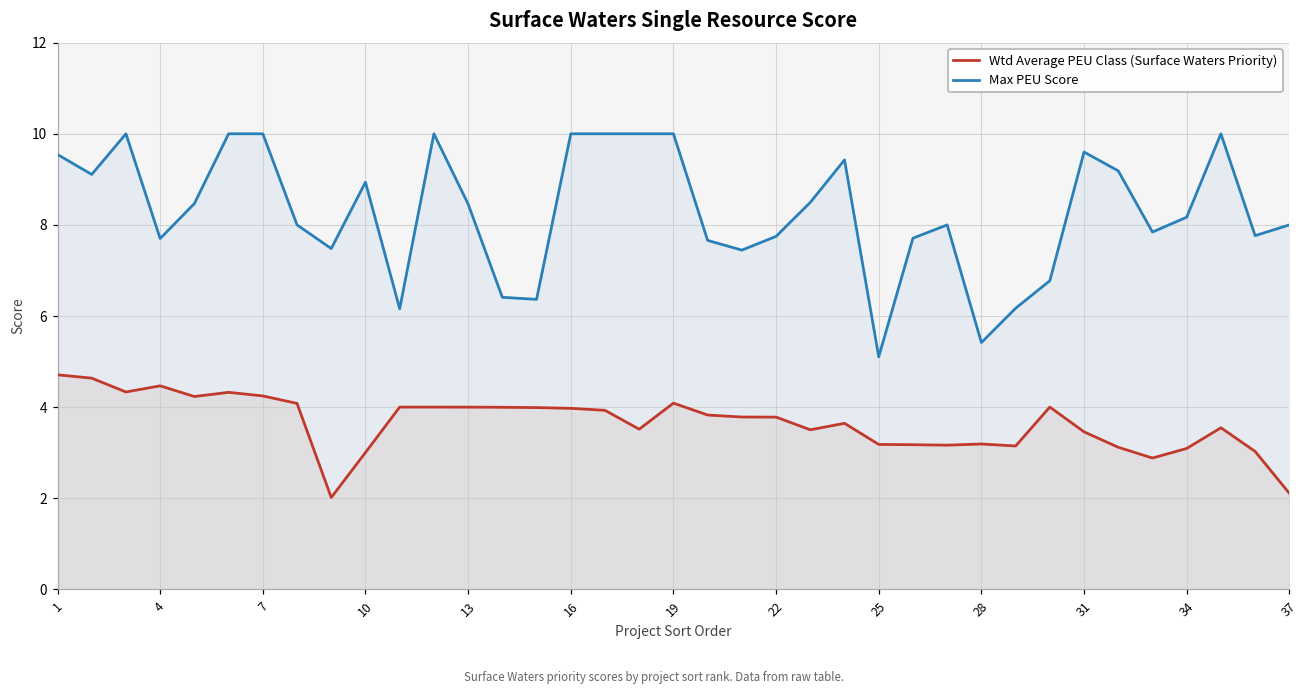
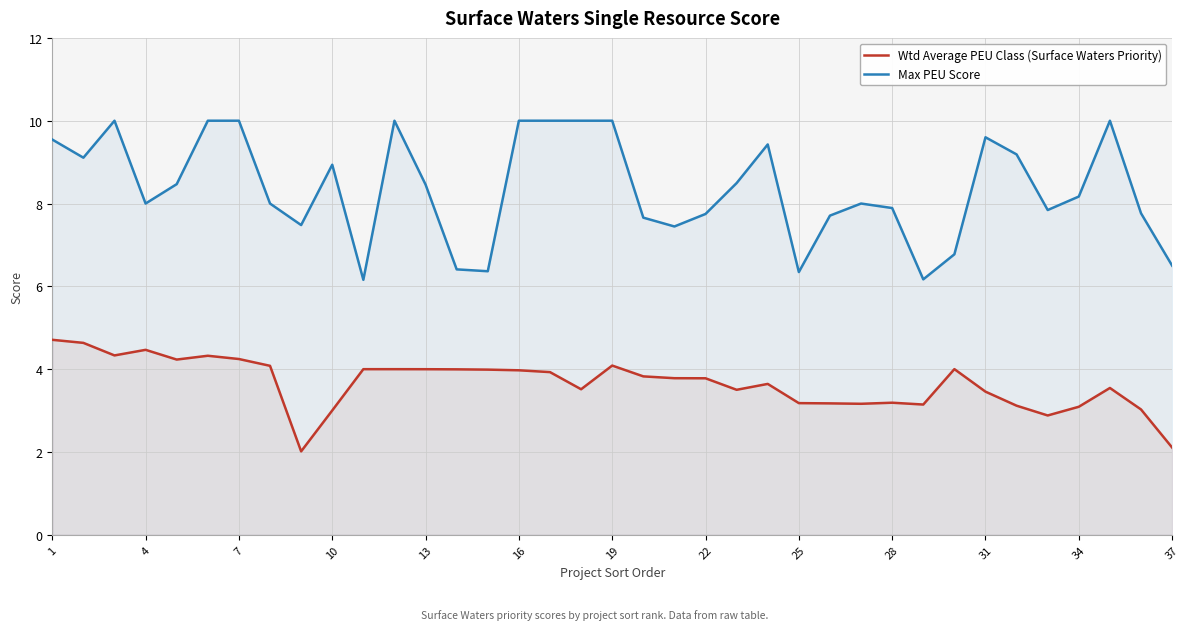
Max PEU Score, 4: 7.7 -> 8.0
Max PEU Score, 25: 5.1 -> 6.3
Max PEU Score, 28: 5.4 -> 7.9
Max PEU Score, 37: 8.0 -> 6.5
